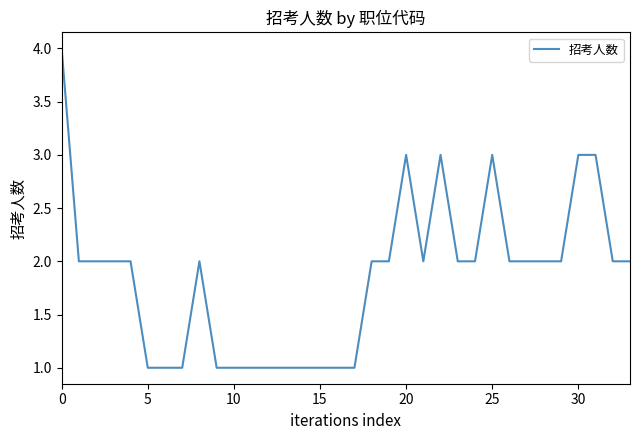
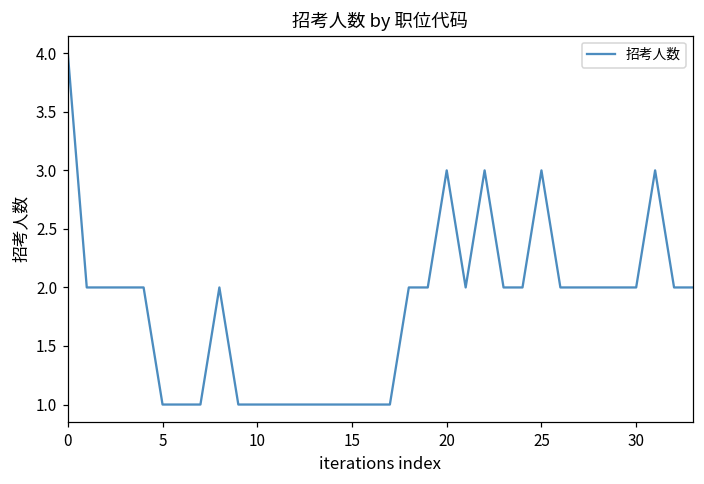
30: 3 -> 2
